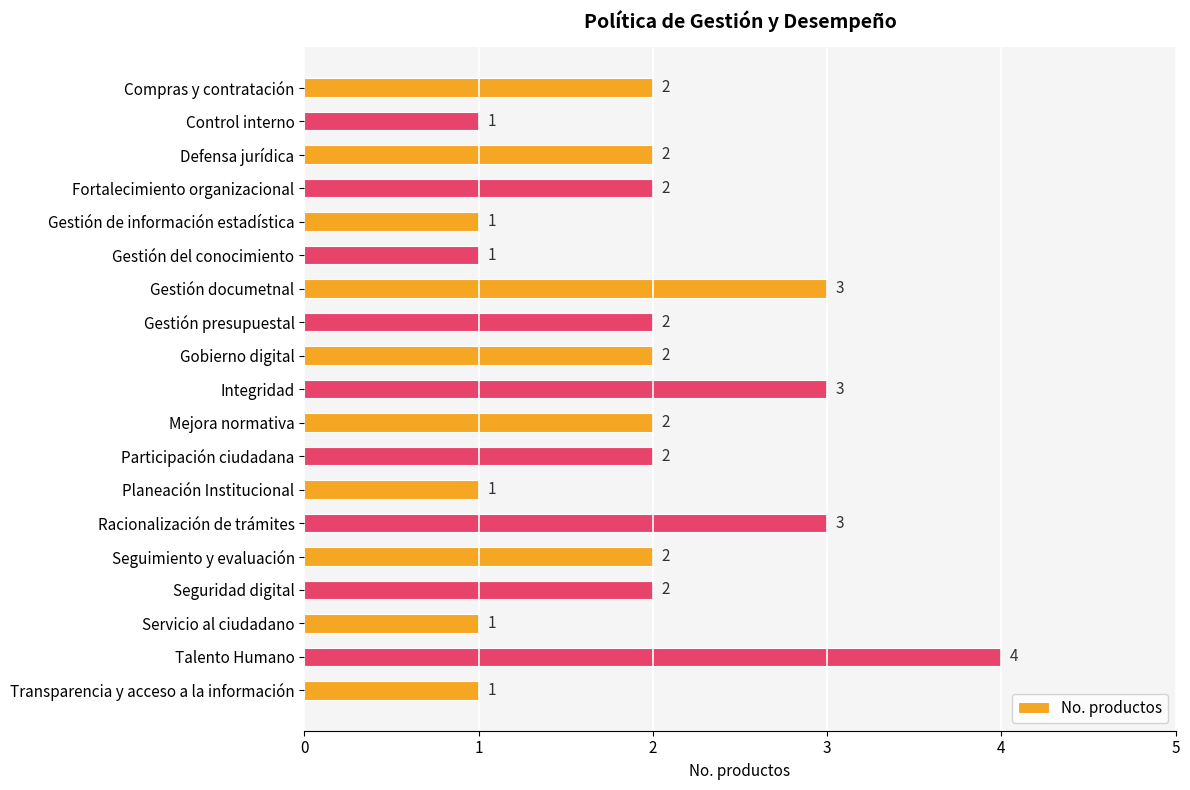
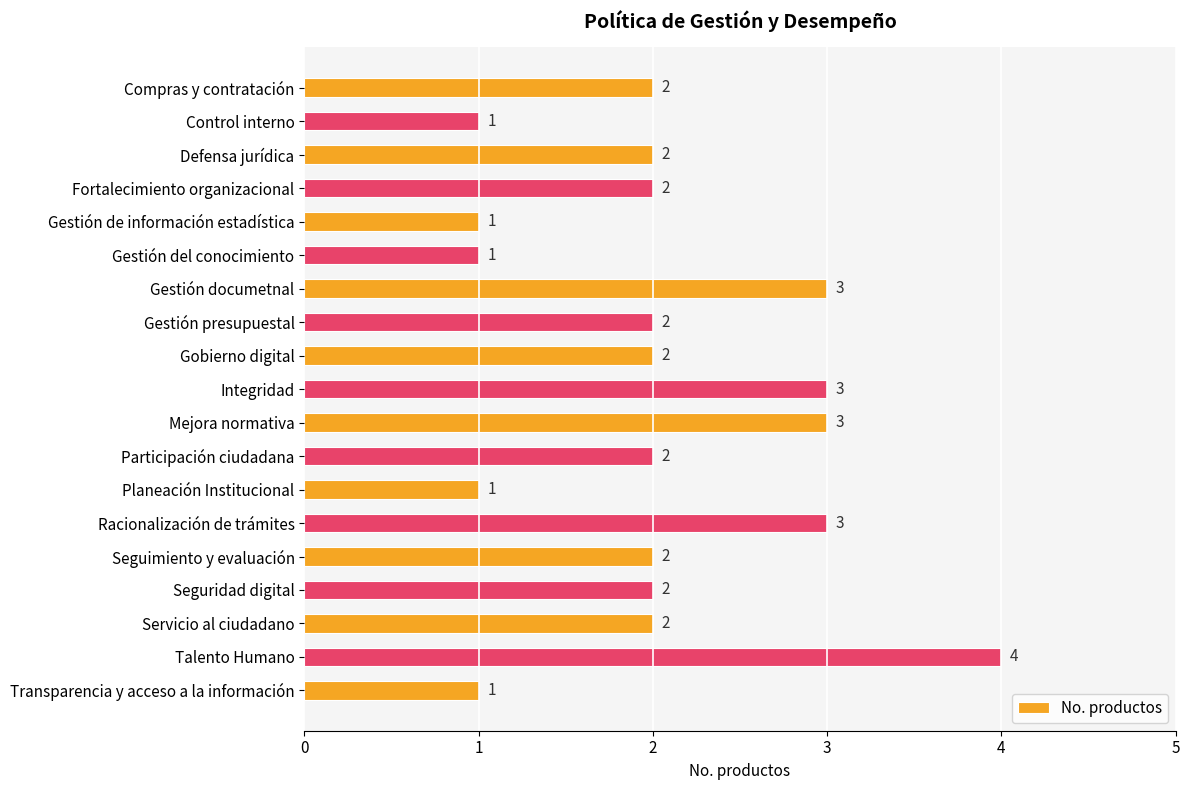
Mejora normativa: 2 -> 3
Servicio al ciudadano: 1 -> 2
